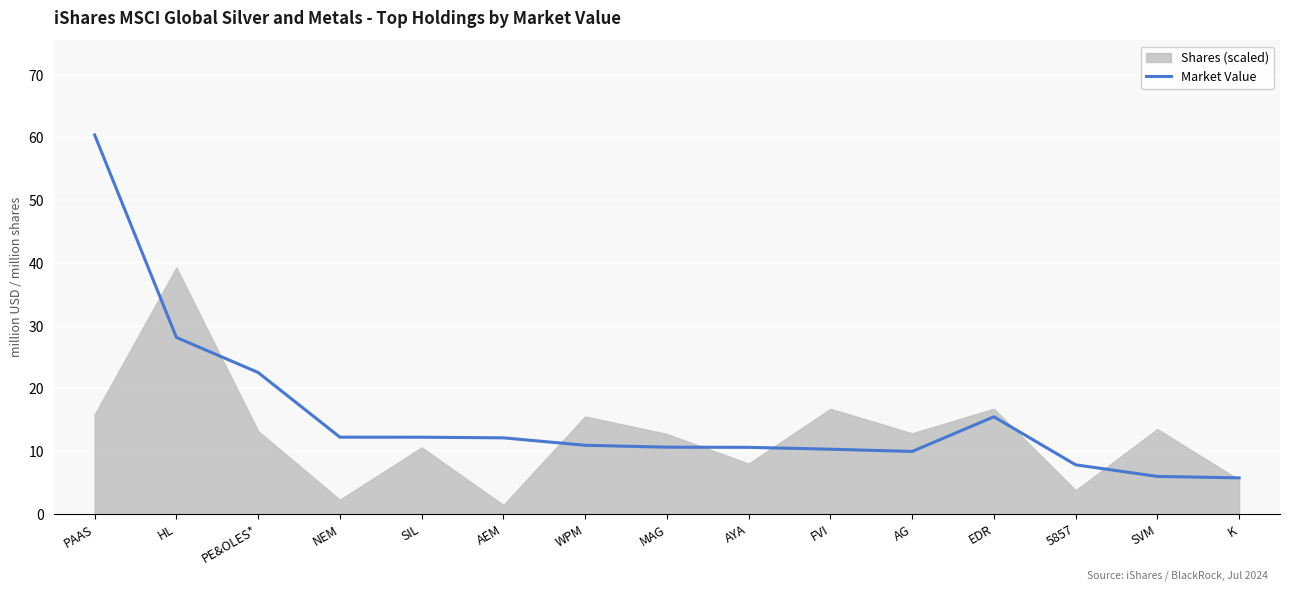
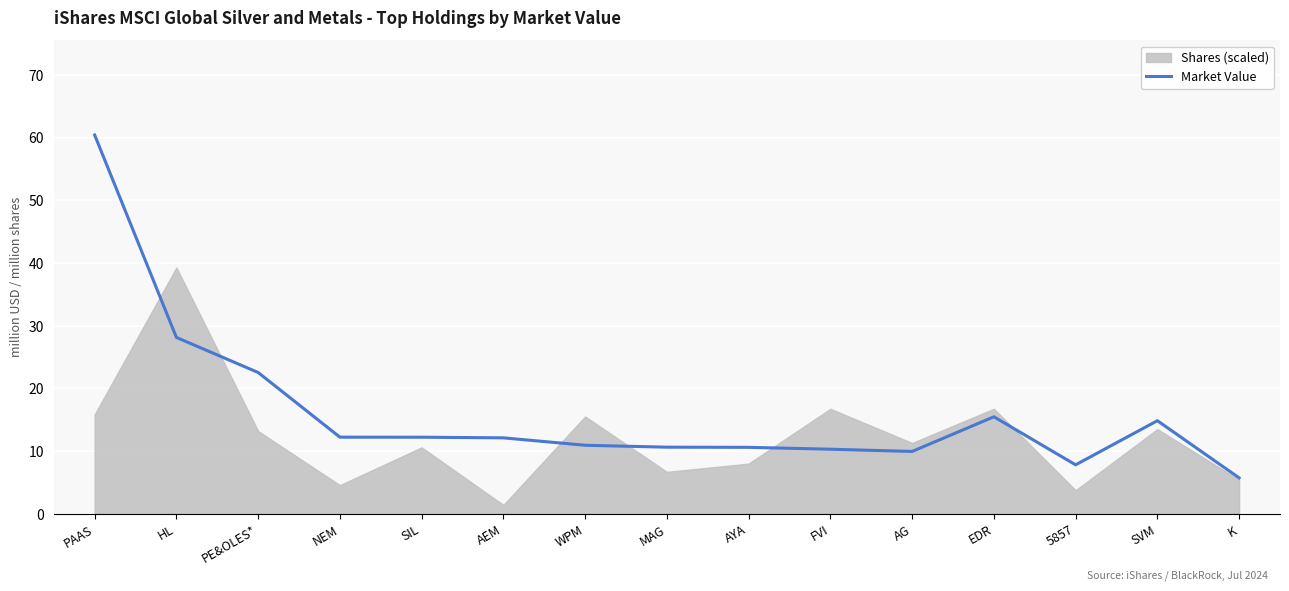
Shares (scaled), NEM: 2 -> 5
Shares (scaled), MAG: 13 -> 7
Shares (scaled), AG: 13 -> 11
Market Value, SVM: 6 -> 15
